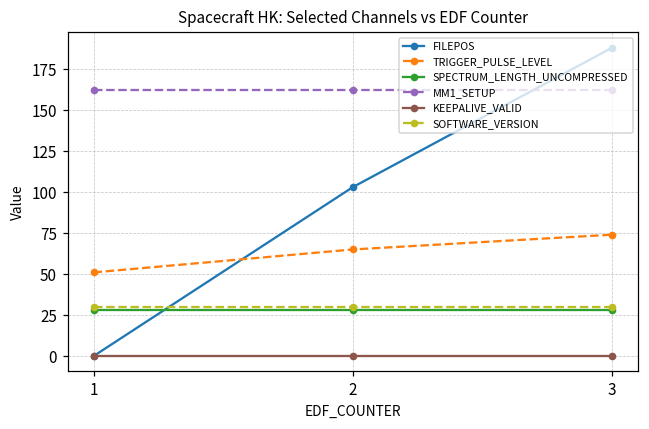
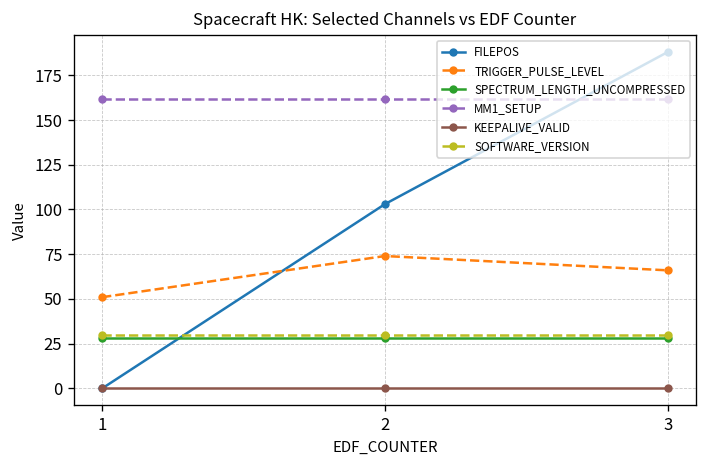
TRIGGER_PULSE_LEVEL, 2: 65 -> 74
TRIGGER_PULSE_LEVEL, 3: 74 -> 66
